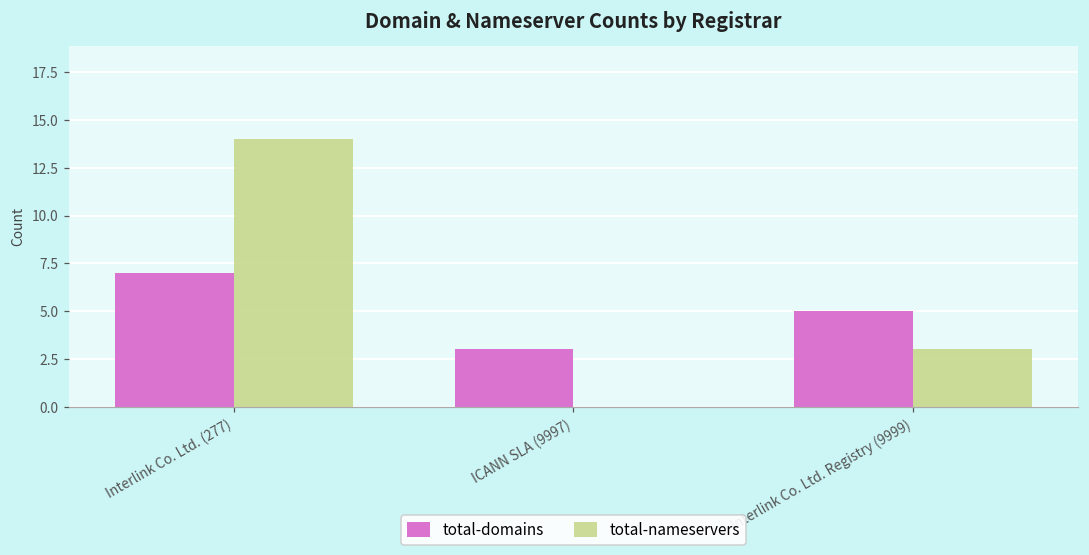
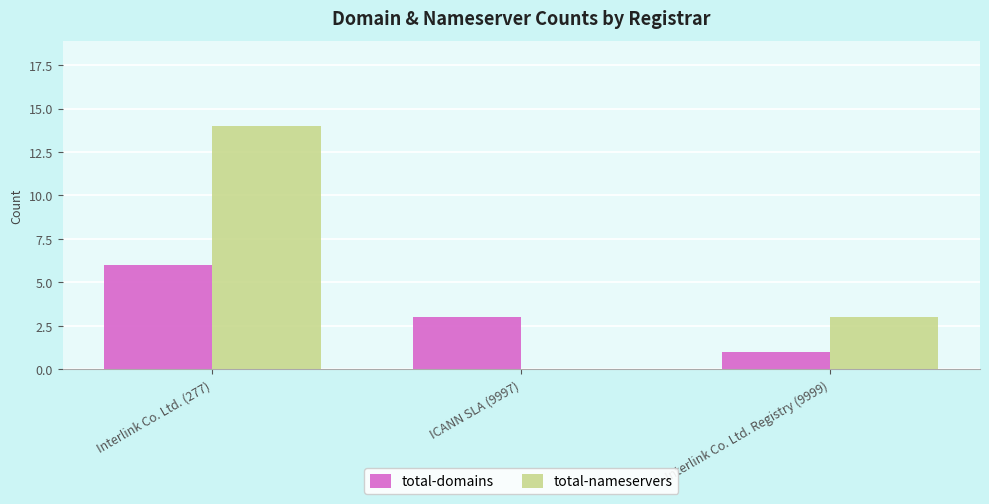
total-domains, Interlink Co. Ltd. (277): 7 -> 6
total-domains, Interlink Co. Ltd. Registry (9999): 5 -> 1
